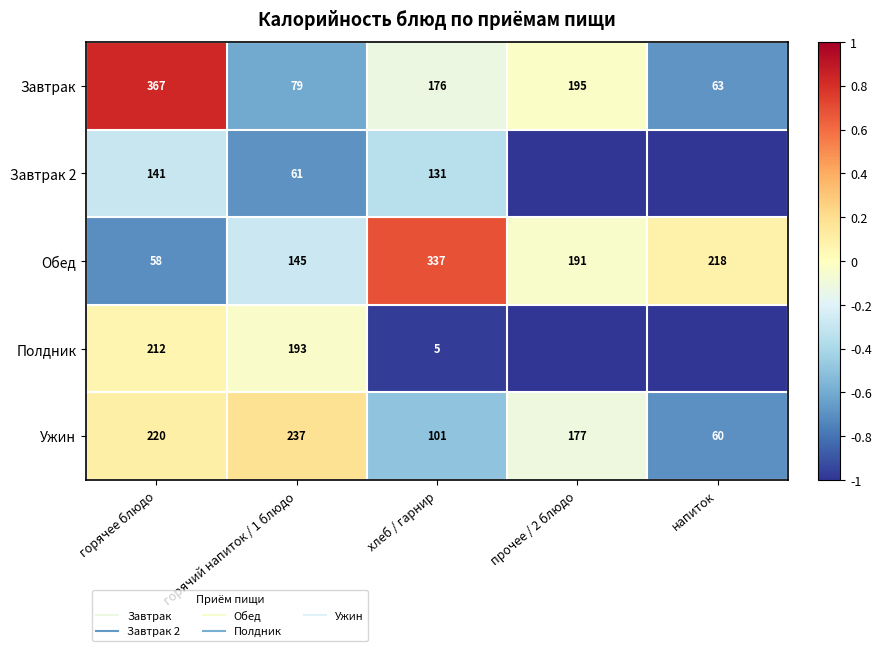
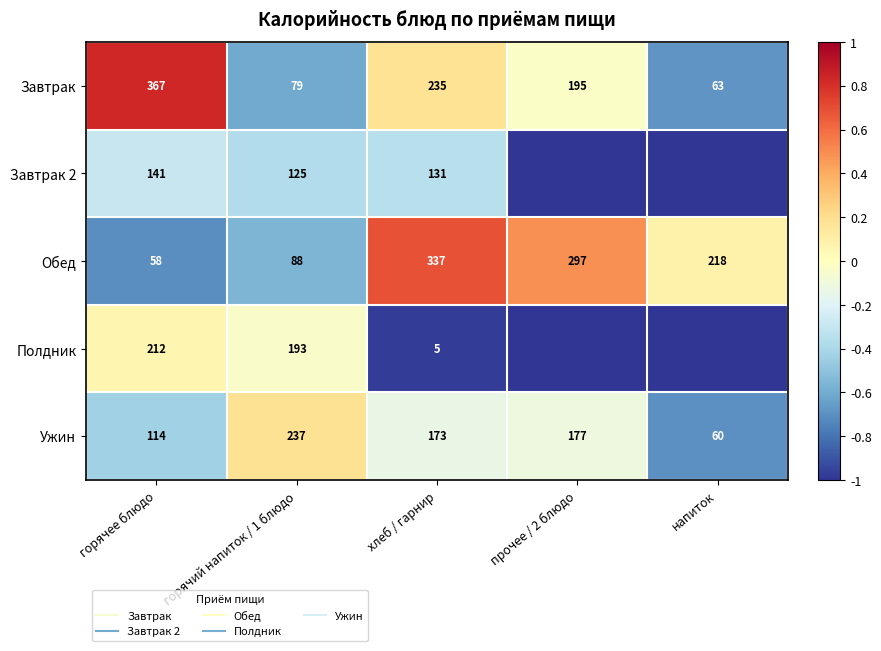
Завтрак, хлеб / гарнир: 176 -> 235
Завтрак 2, горячий напиток / 1 блюдо: 61 -> 125
Обед, горячий напиток / 1 блюдо: 145 -> 88
Обед, прочее / 2 блюдо: 191 -> 297
Ужин, горячее блюдо: 220 -> 114
Ужин, хлеб / гарнир: 101 -> 173
